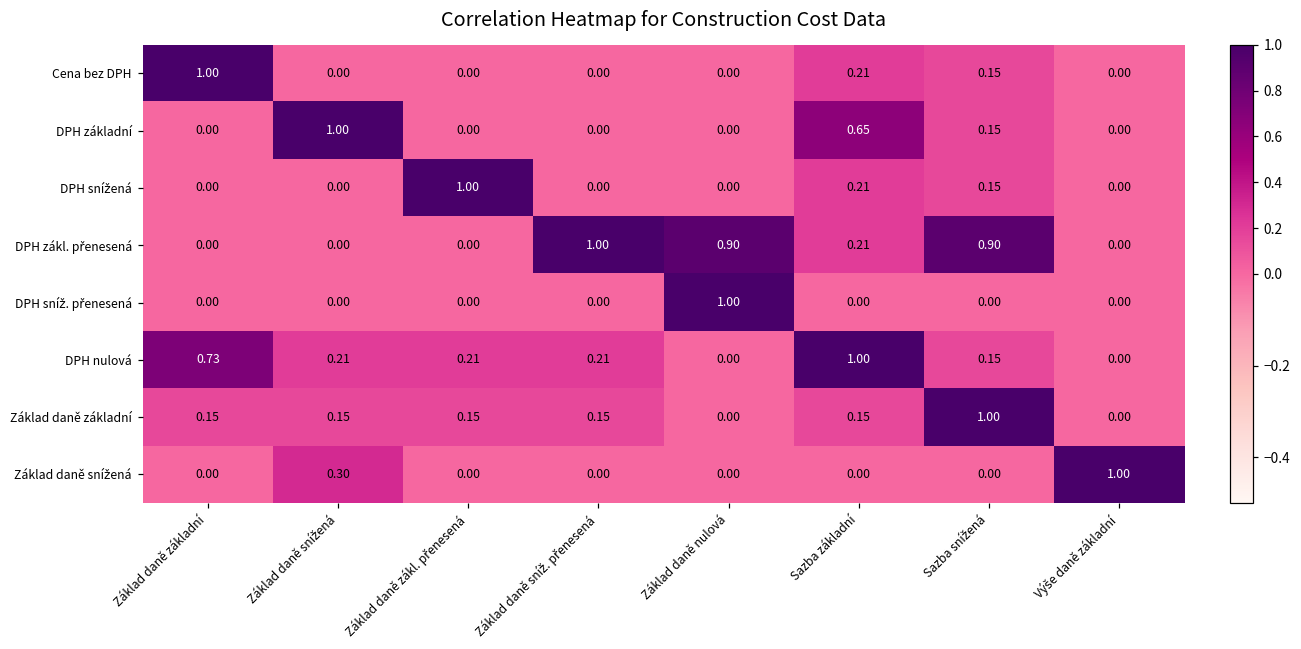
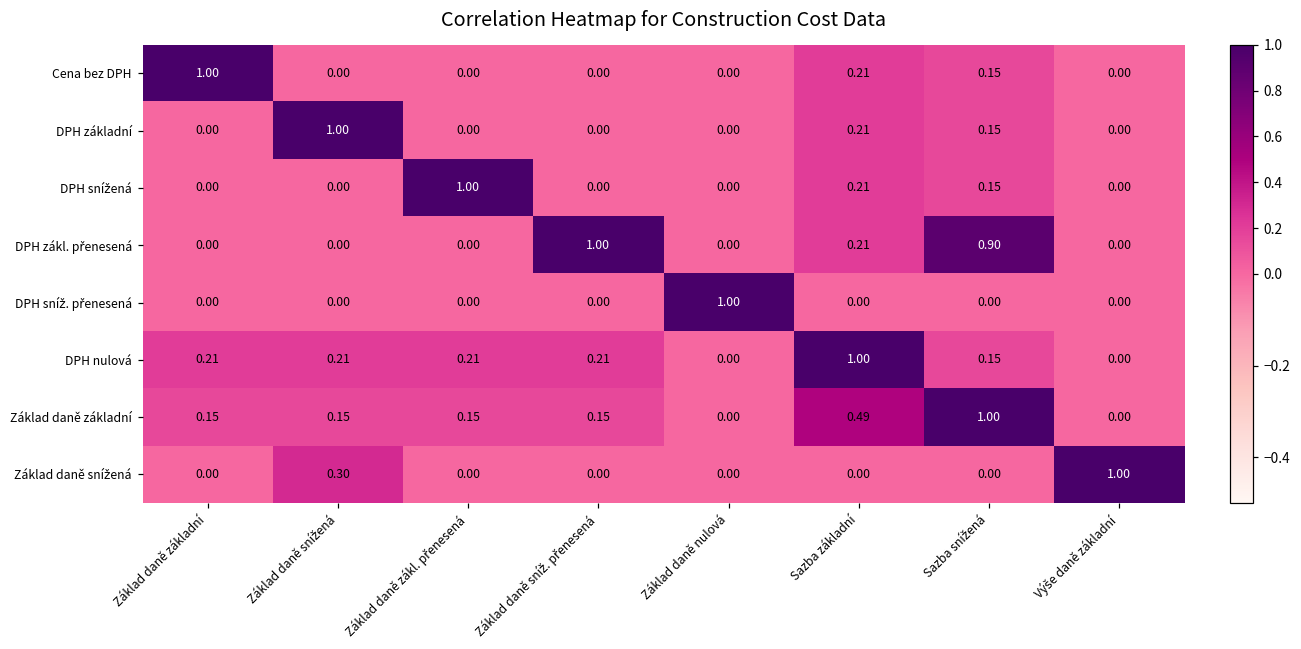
DPH základní, Sazba základní: 0.65 -> 0.21
DPH zákl. přenesená, Základ daně nulová: 0.90 -> 0.00
DPH nulová, Základ daně základní: 0.73 -> 0.21
Základ daně základní, Sazba základní: 0.15 -> 0.49
